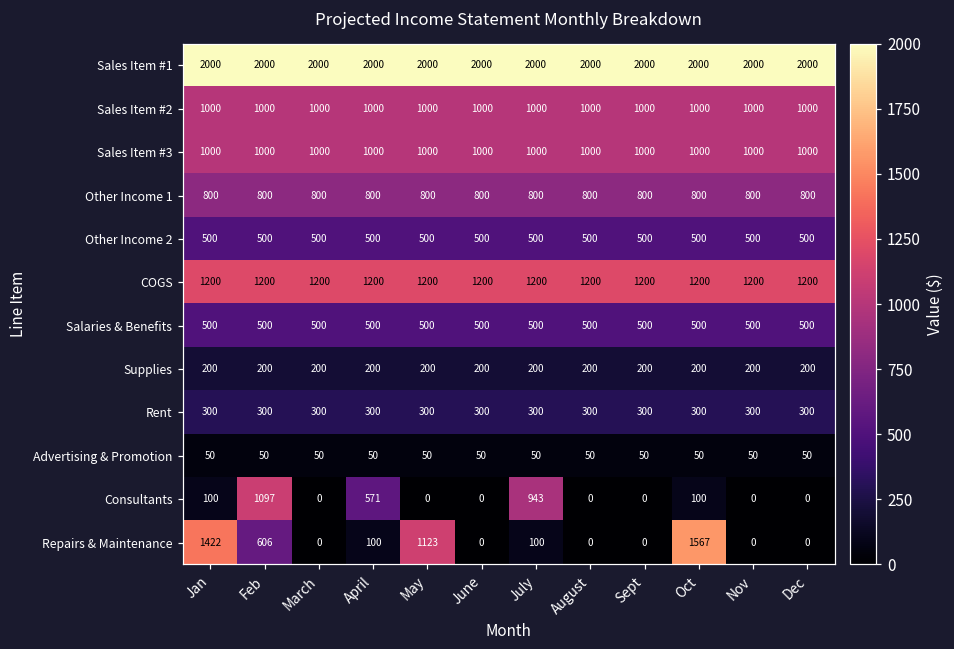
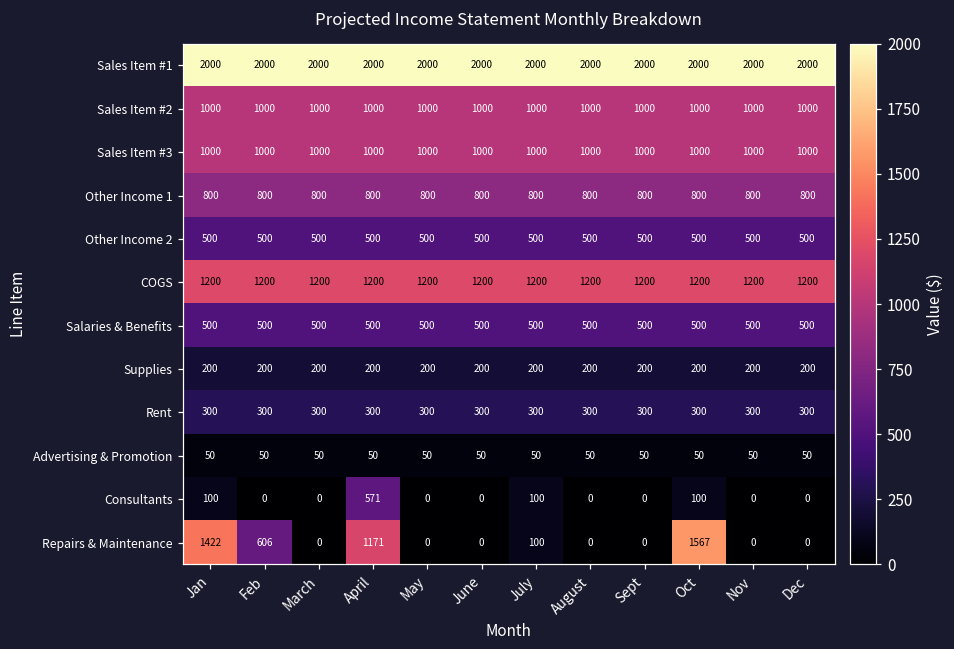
Consultants, Feb: 1097 -> 0
Consultants, July: 943 -> 100
Repairs & Maintenance, April: 100 -> 1171
Repairs & Maintenance, May: 1123 -> 0
